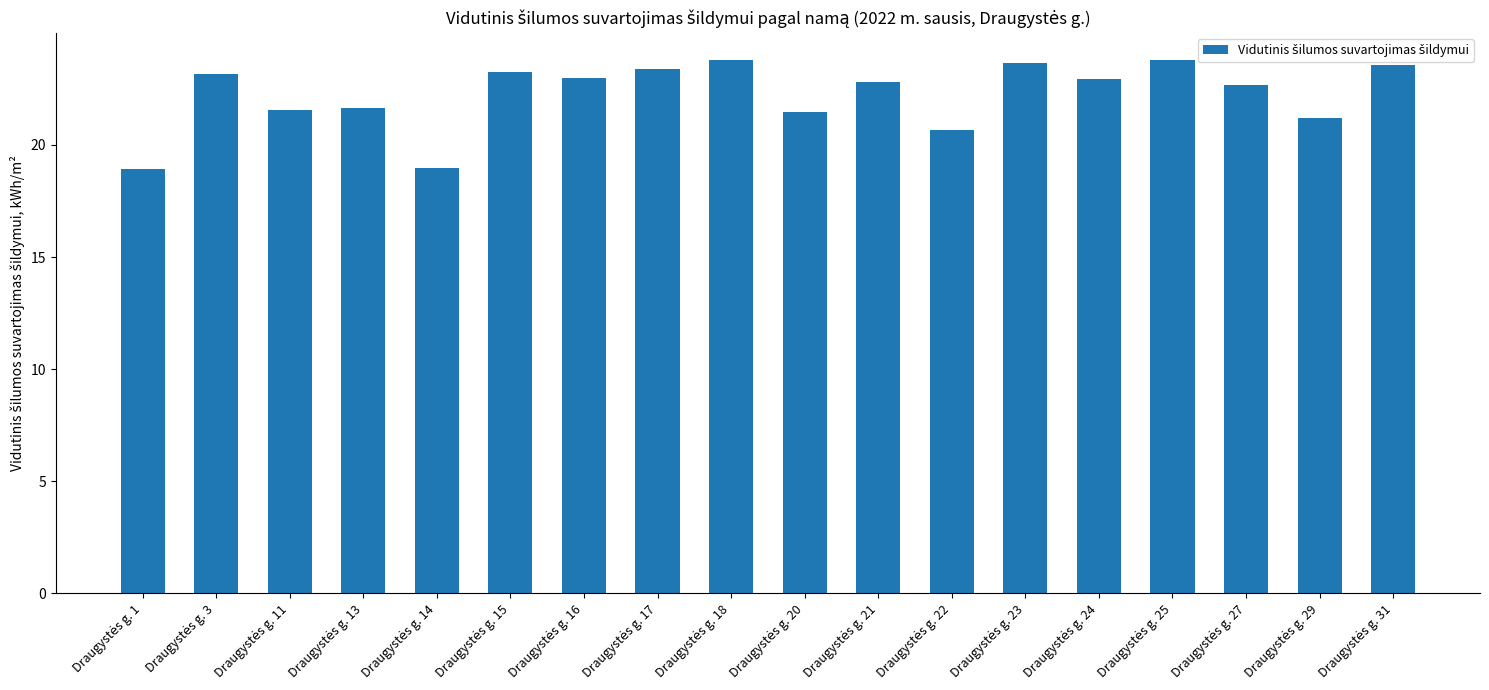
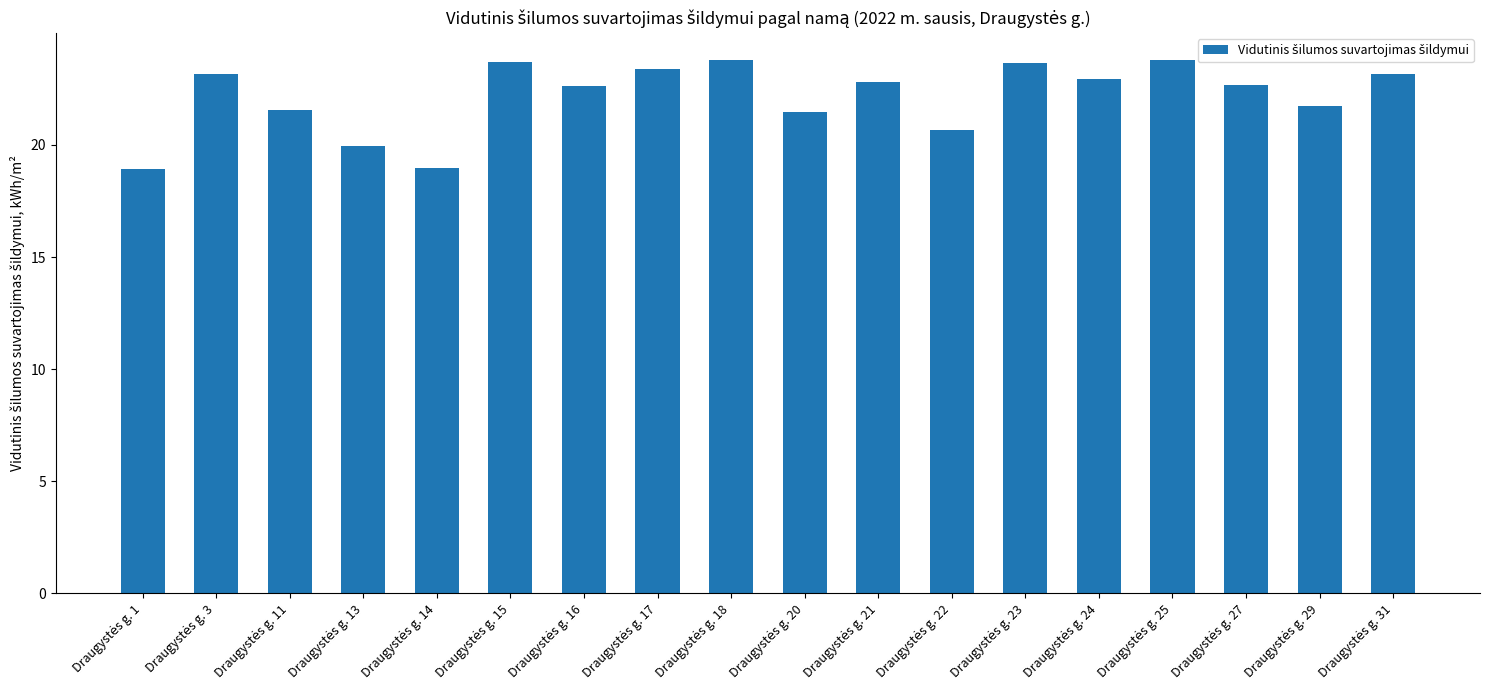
Draugystės g. 13: 21.6 -> 20.0
Draugystės g. 15: 23.2 -> 23.7
Draugystės g. 16: 23.0 -> 22.6
Draugystės g. 29: 21.2 -> 21.7
Draugystės g. 31: 23.6 -> 23.2
